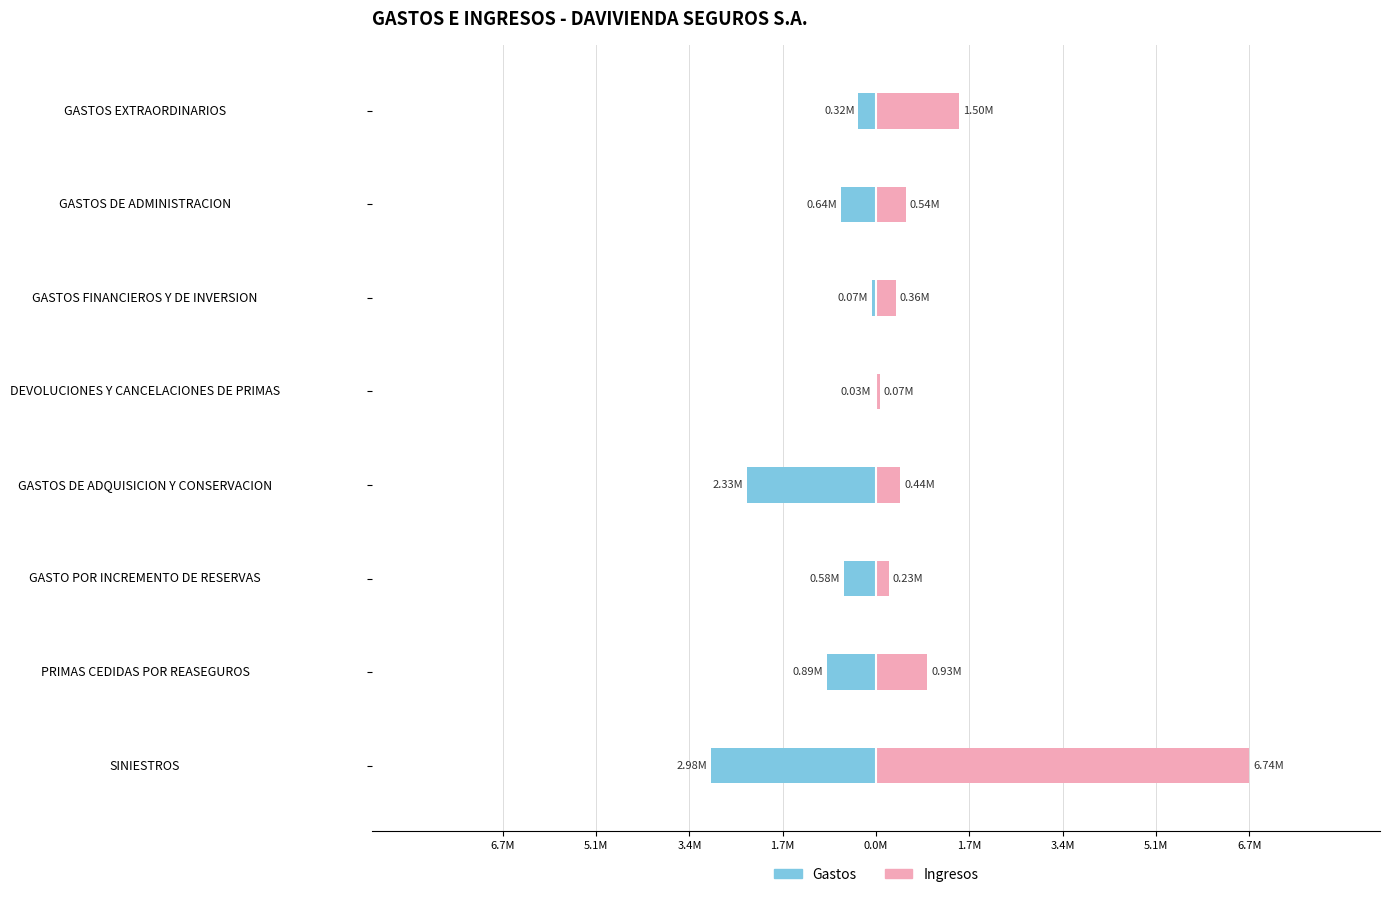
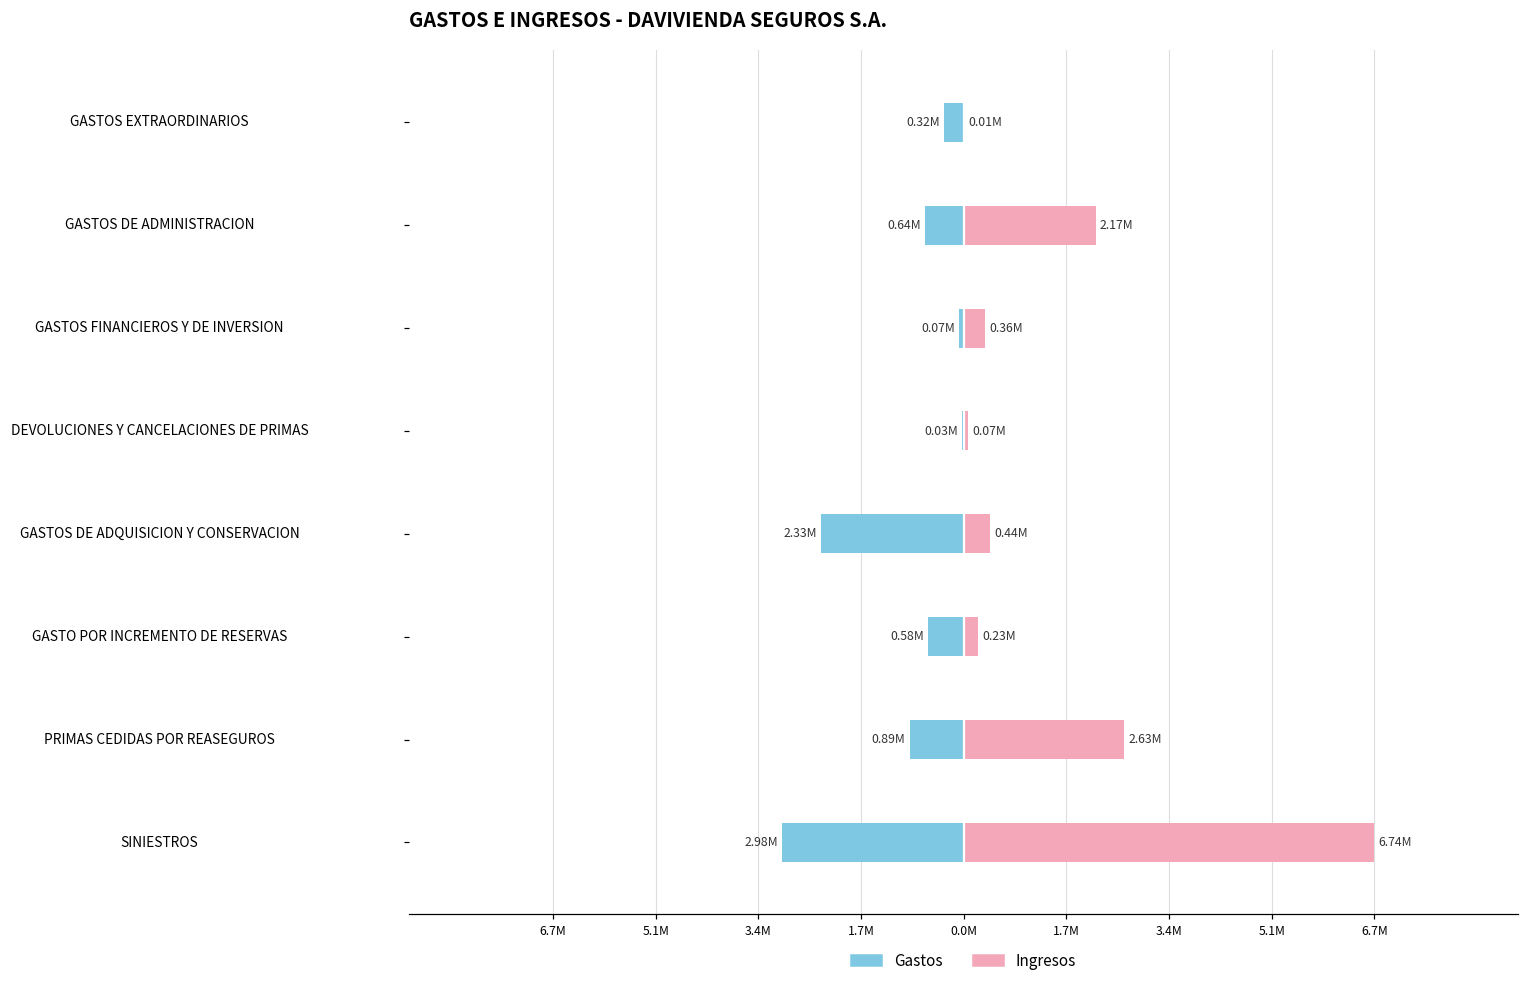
Ingresos, GASTOS EXTRAORDINARIOS: 1.50M -> 0.01M
Ingresos, GASTOS DE ADMINISTRACION: 0.54M -> 2.17M
Ingresos, PRIMAS CEDIDAS POR REASEGUROS: 0.93M -> 2.63M
